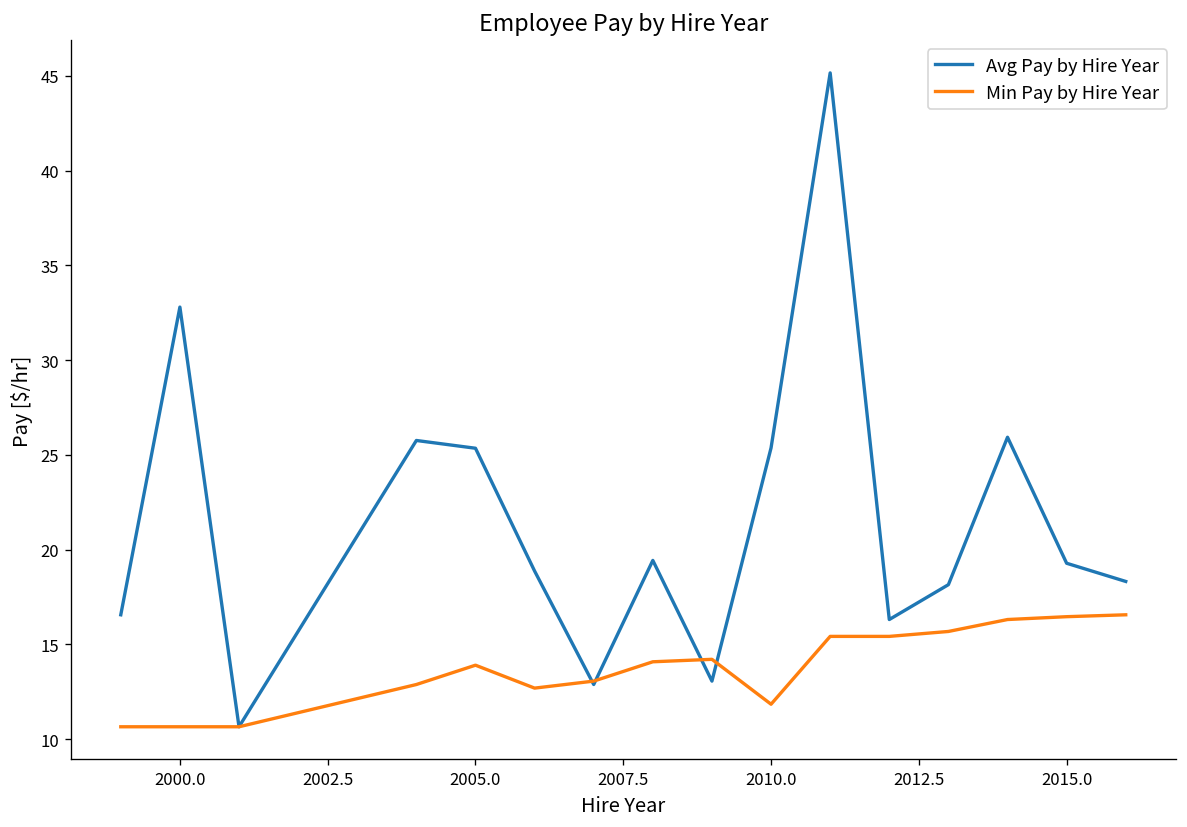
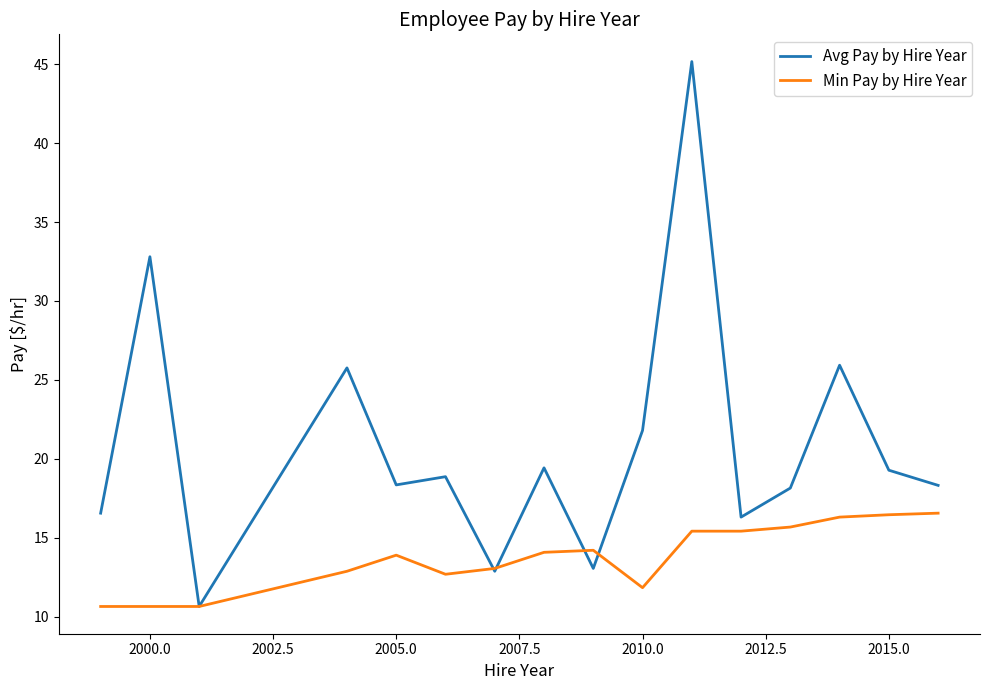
Avg Pay by Hire Year, 2005.0: 25.4 -> 18.4
Avg Pay by Hire Year, 2010.0: 25.4 -> 21.8
